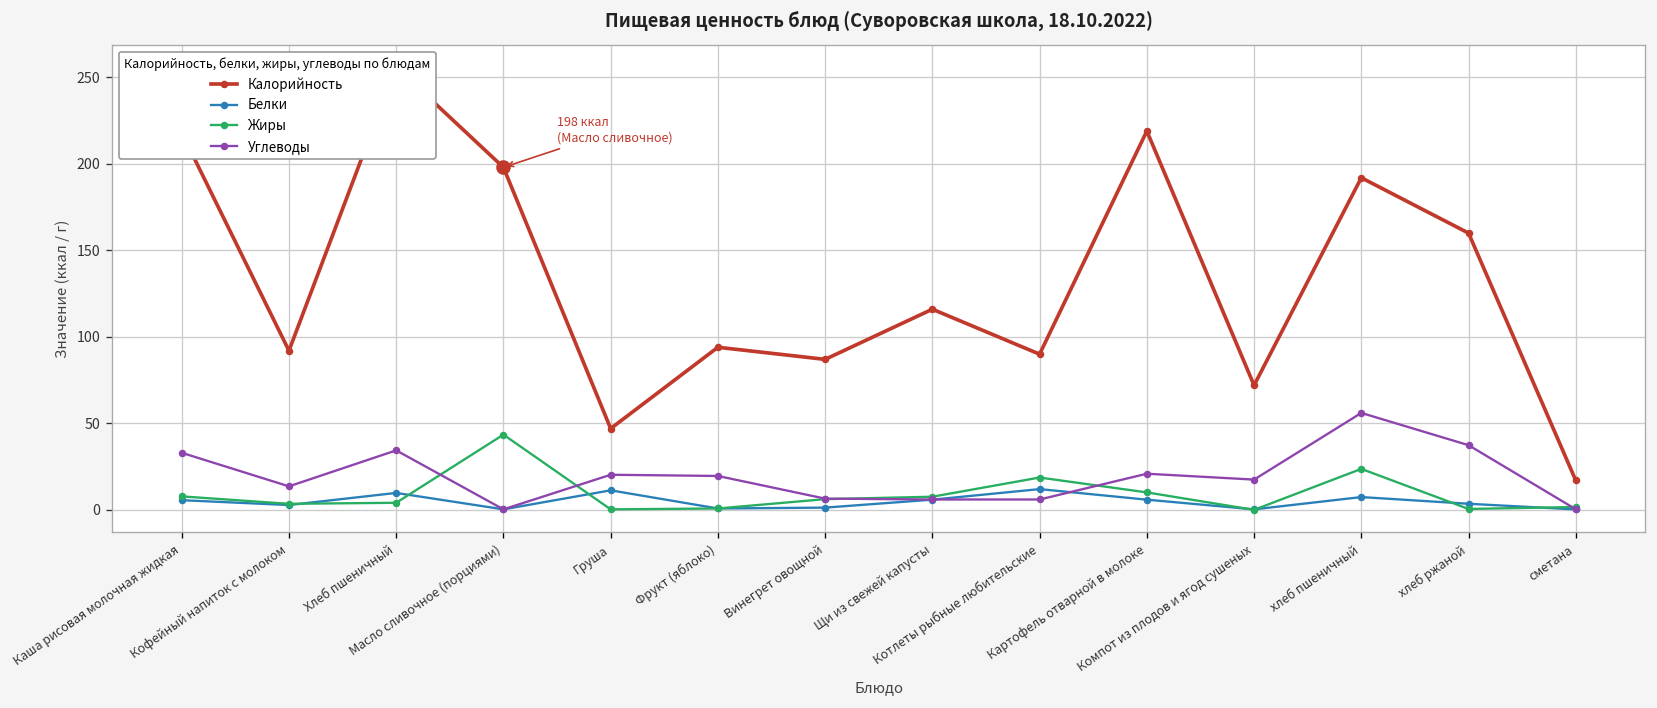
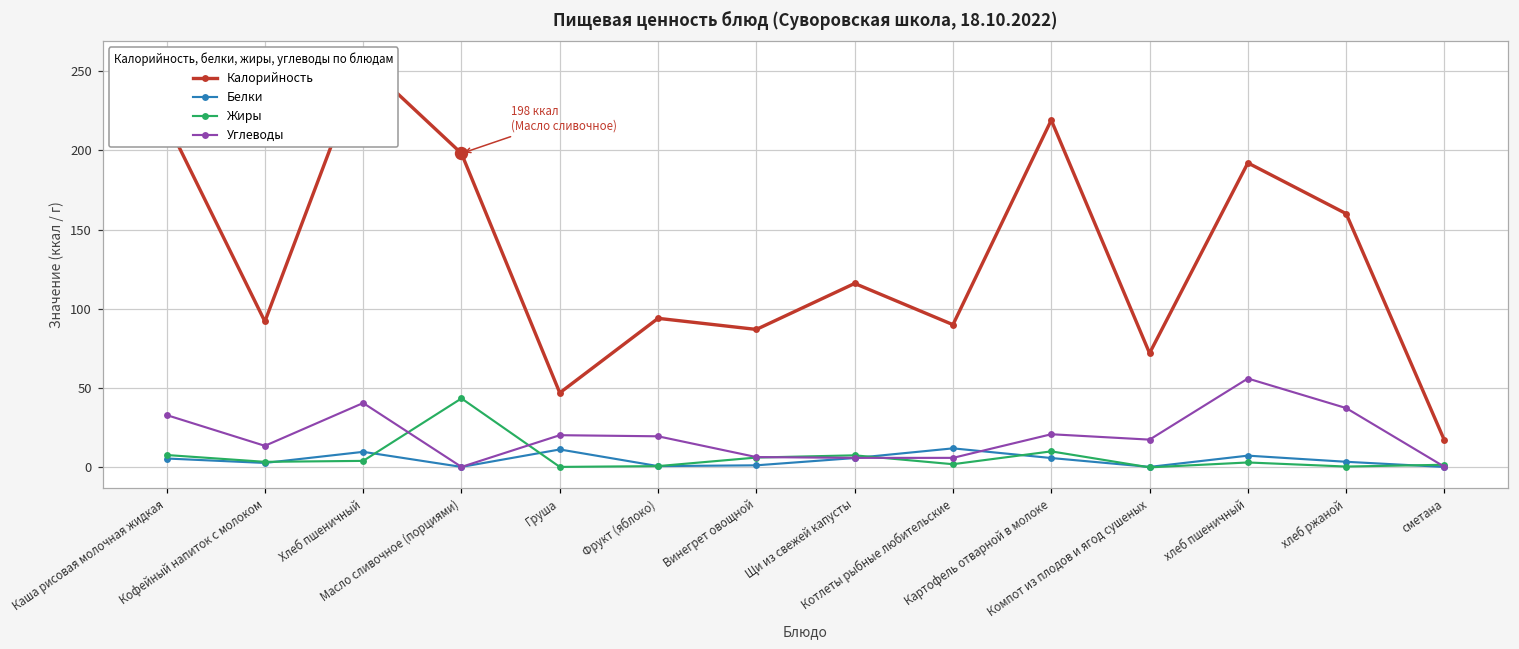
Углеводы, Хлеб пшеничный: 34 -> 41
Жиры, Котлеты рыбные любительские: 19 -> 2
Жиры, хлеб пшеничный: 24 -> 3
